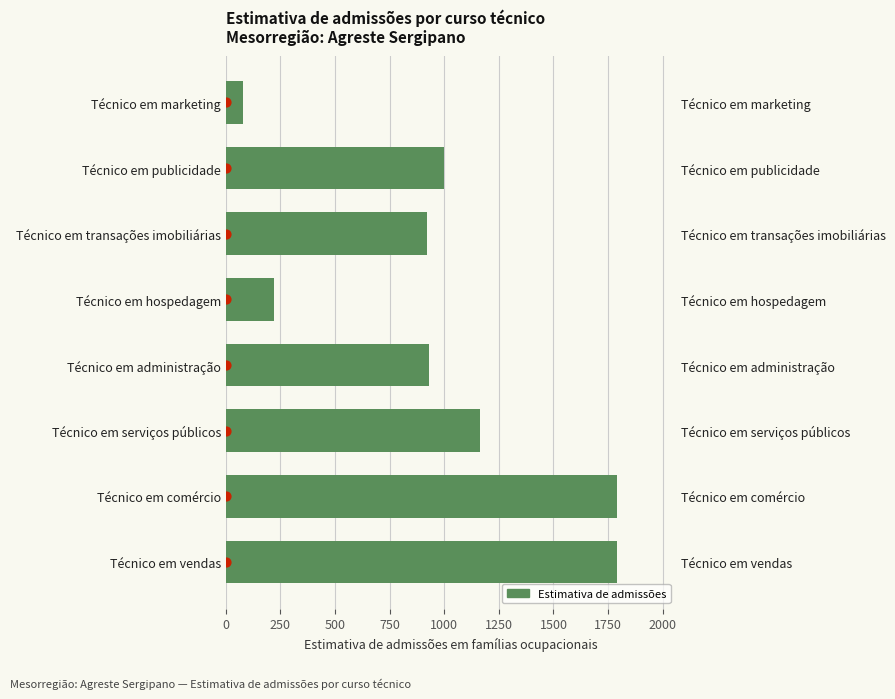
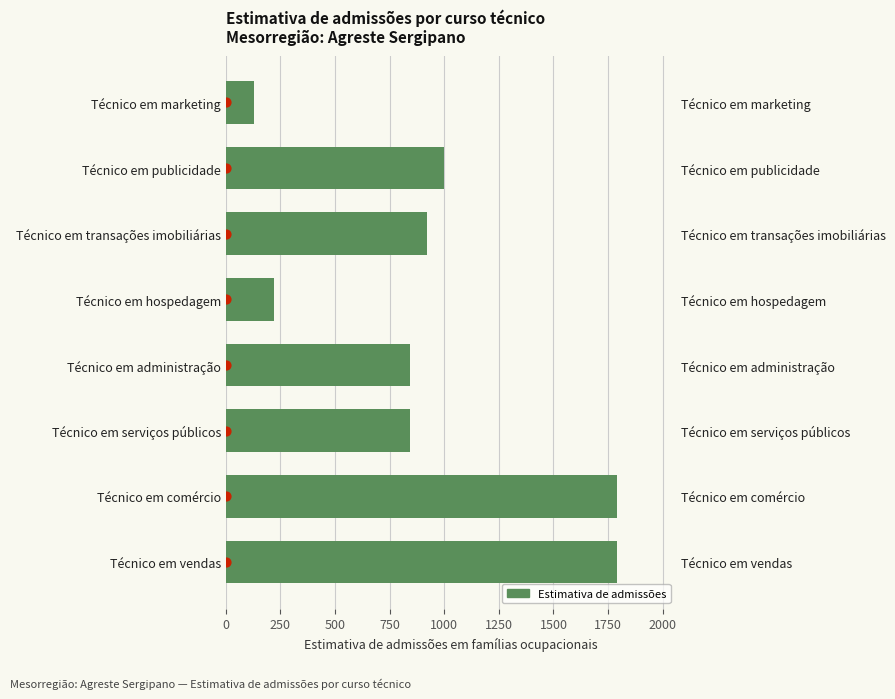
Estimativa de admissões, Técnico em marketing: 80 -> 130
Estimativa de admissões, Técnico em administração: 930 -> 840
Estimativa de admissões, Técnico em serviços públicos: 1160 -> 840
